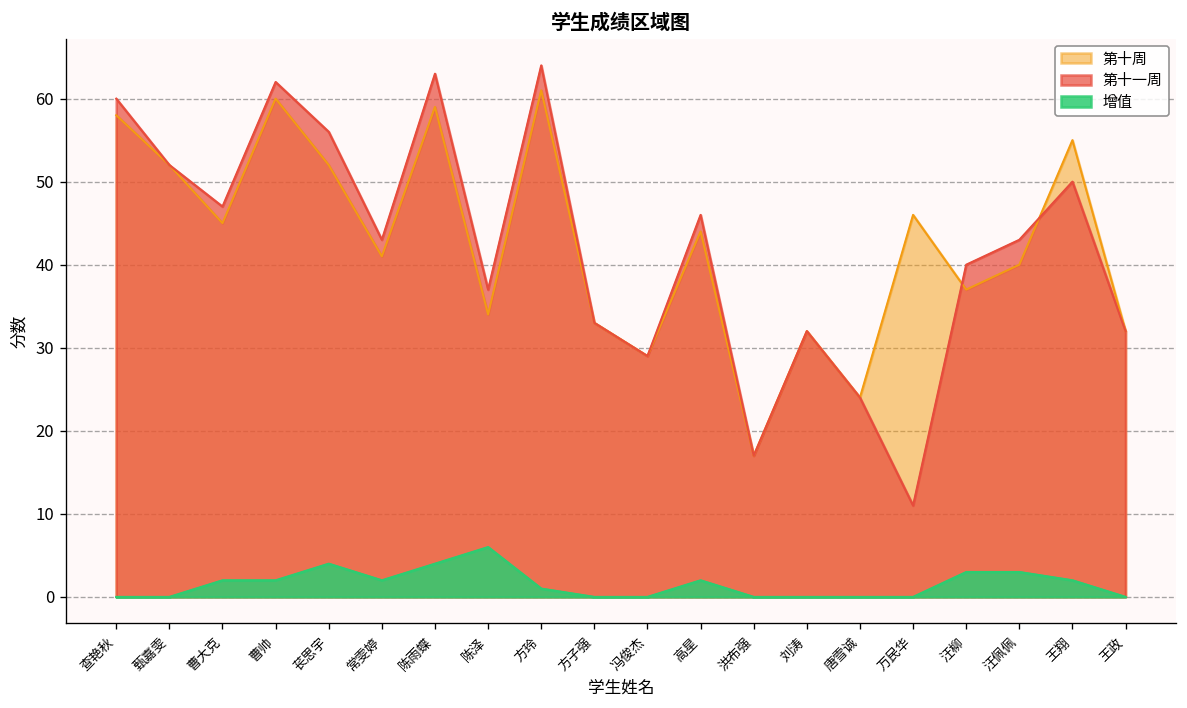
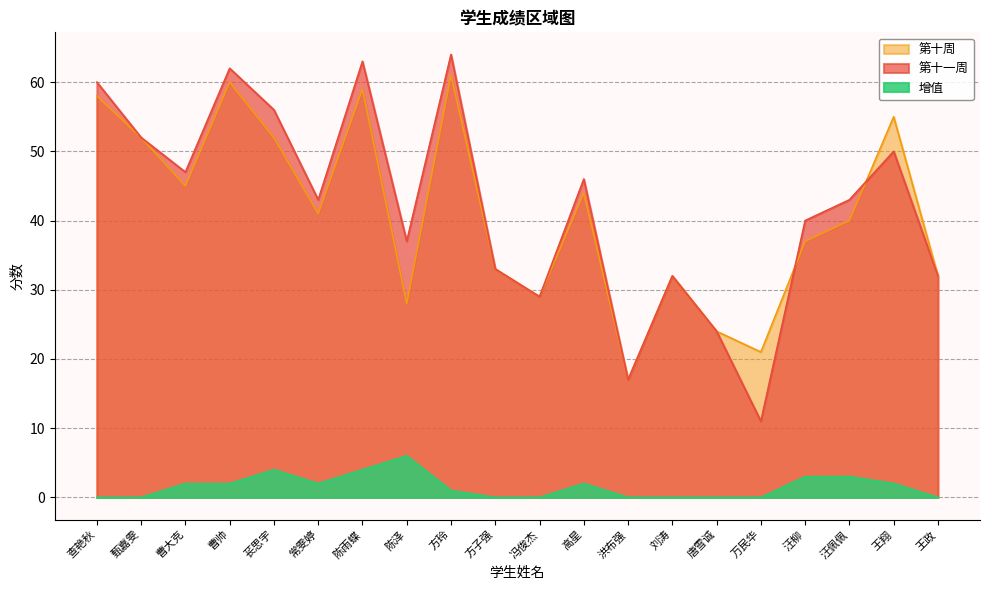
第十周, 陈泽: 34 -> 28
第十周, 万民华: 46 -> 21
